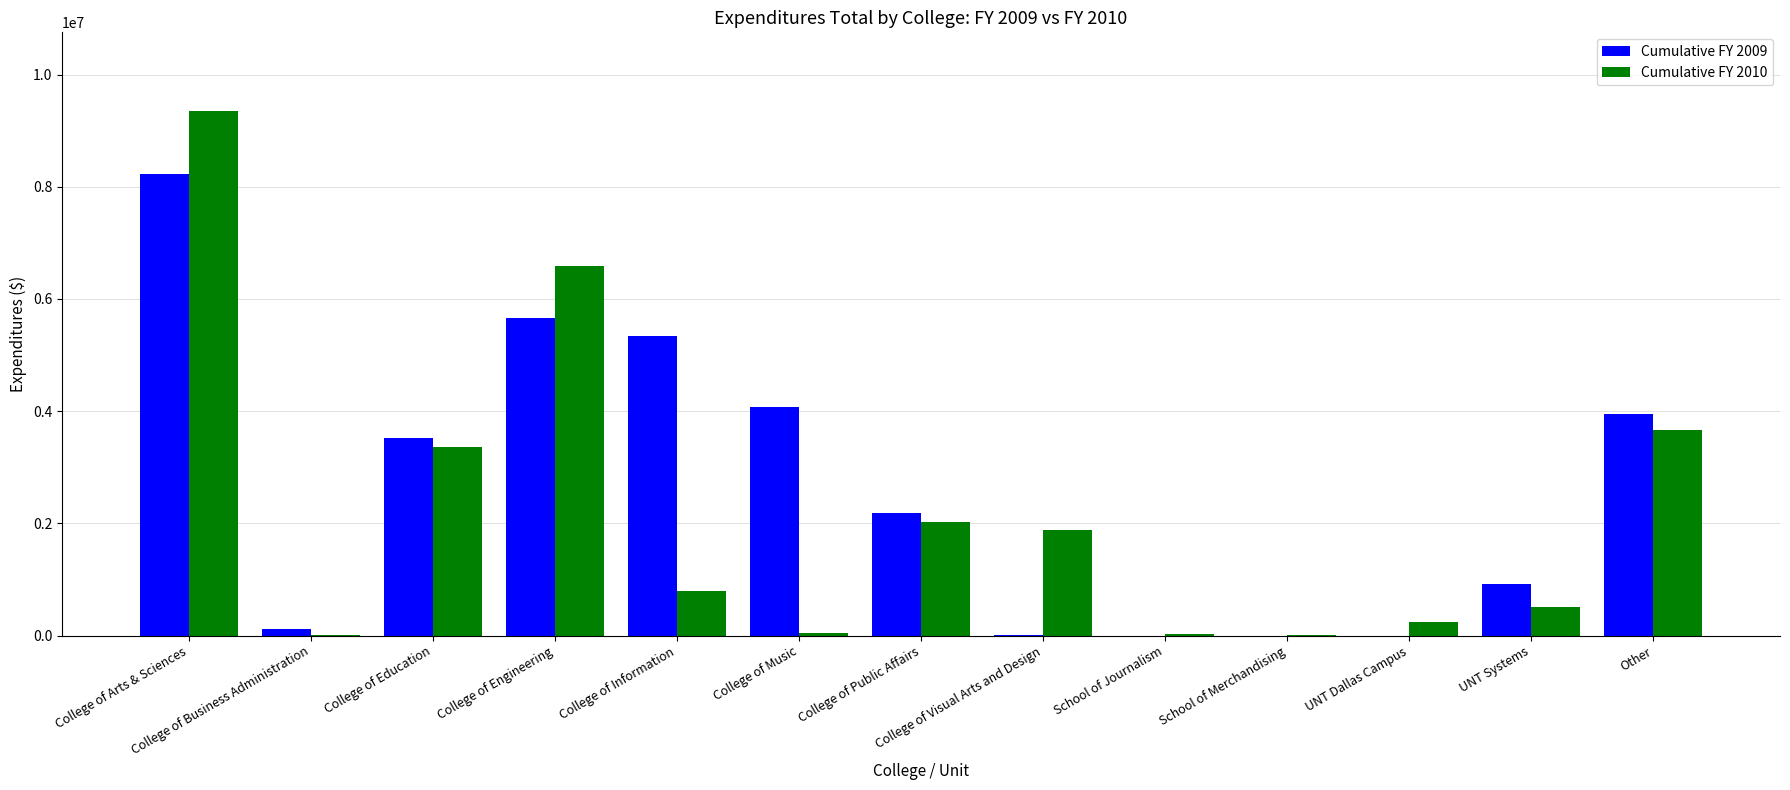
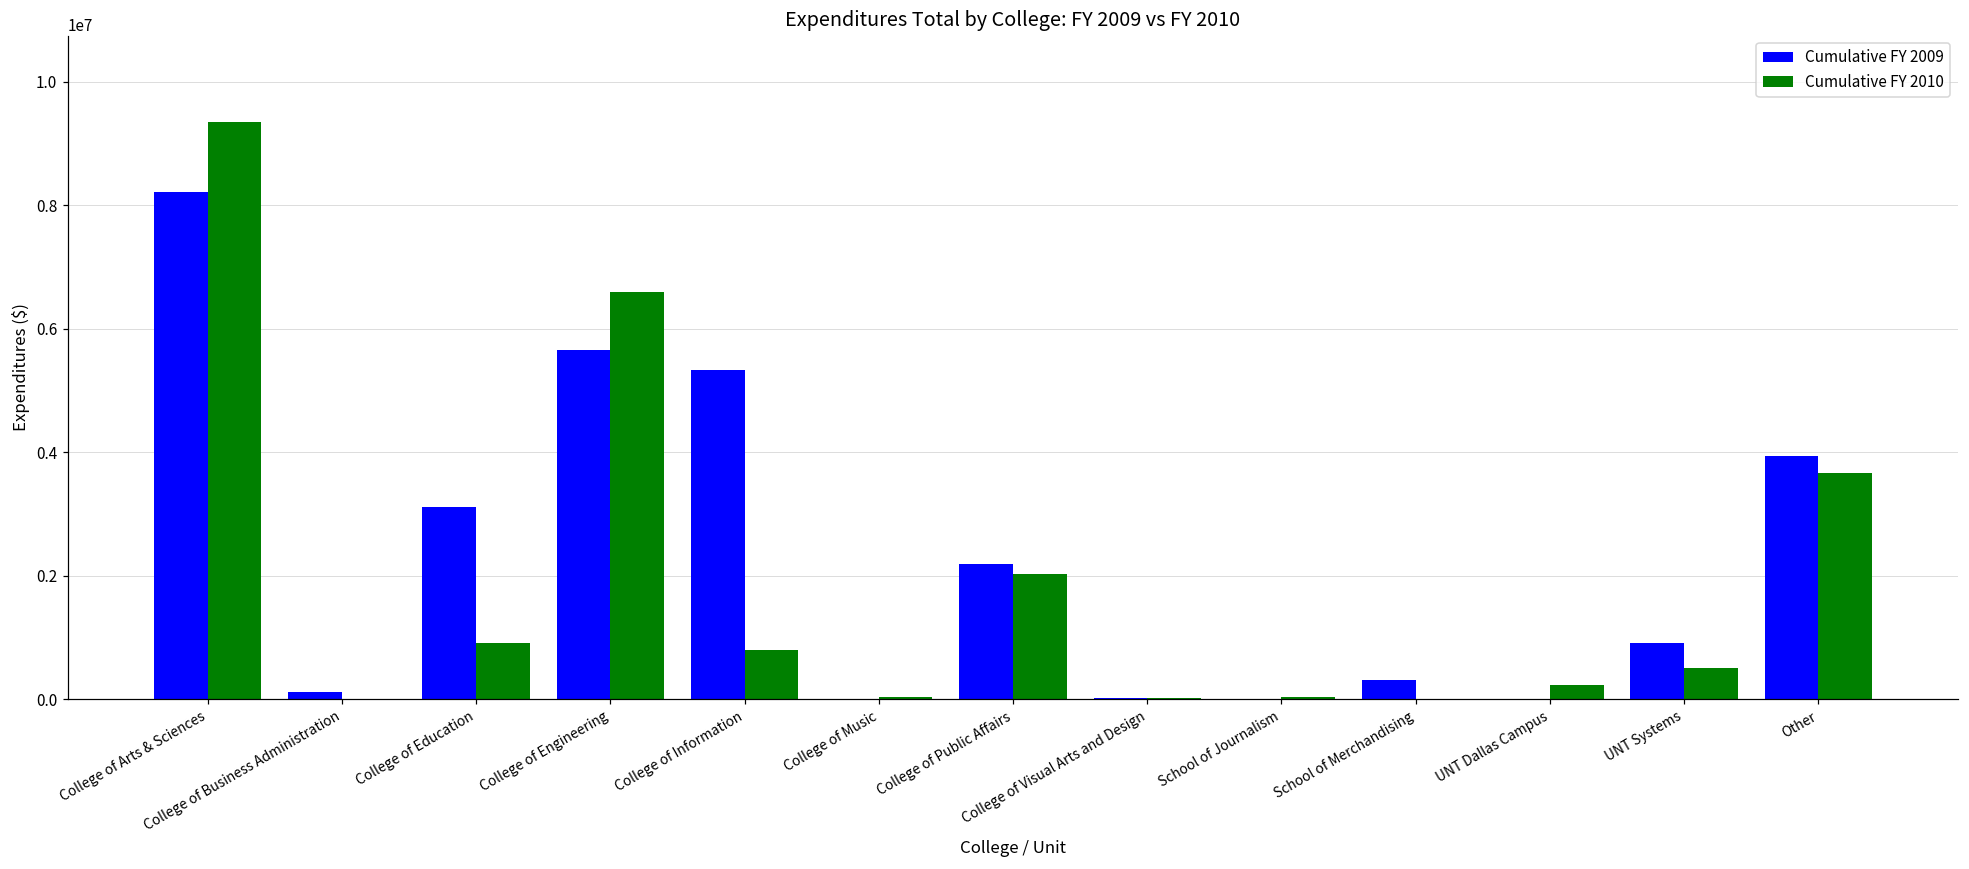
Cumulative FY 2009, College of Education: 3500000 -> 3100000
Cumulative FY 2010, College of Education: 3400000 -> 900000
Cumulative FY 2009, College of Music: 4100000 -> 0
Cumulative FY 2010, College of Visual Arts and Design: 1900000 -> 0
Cumulative FY 2009, School of Merchandising: 0 -> 300000
